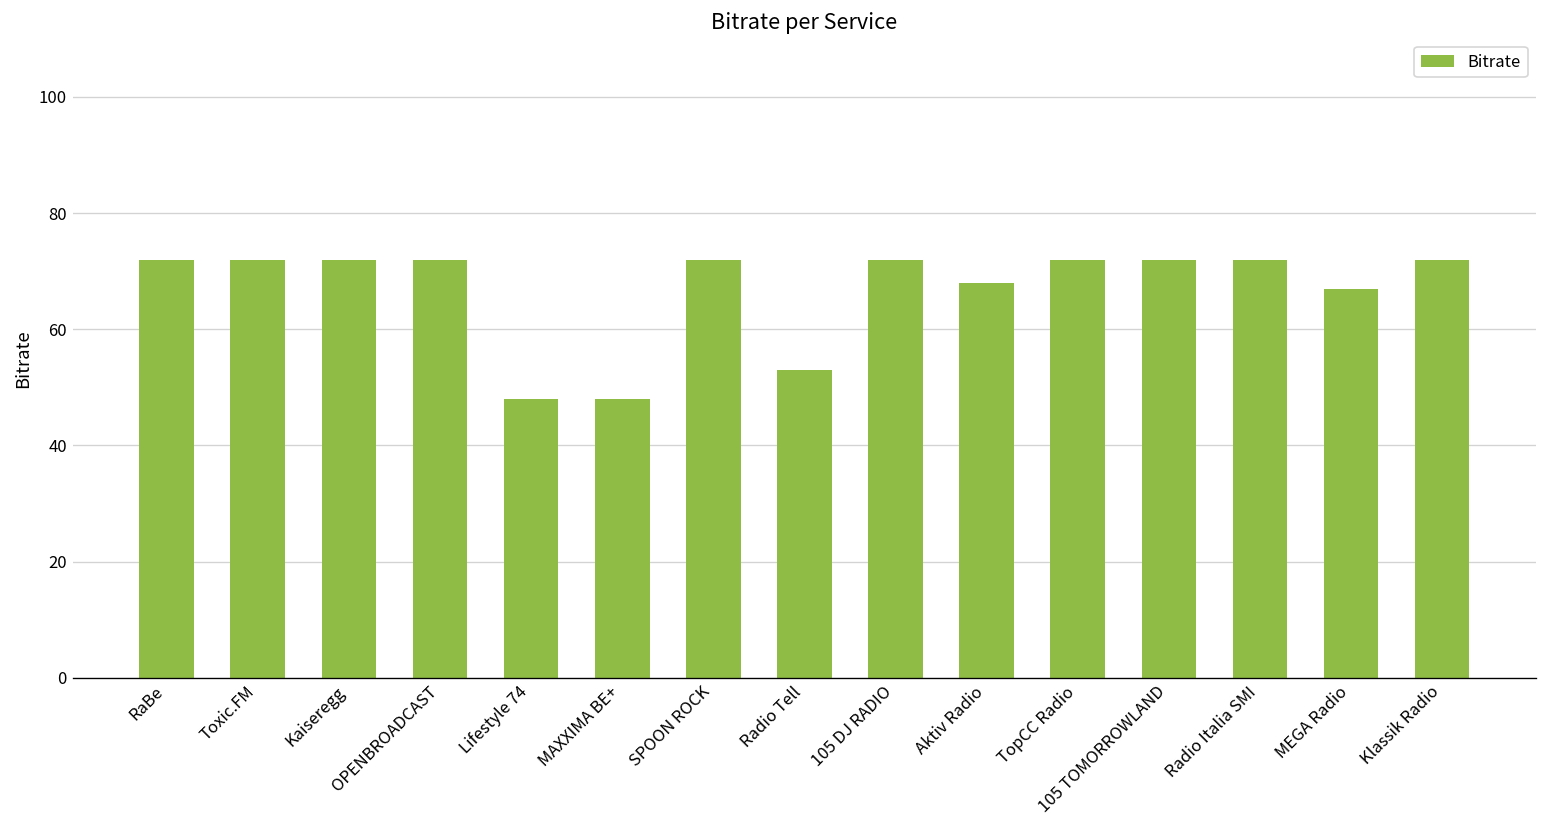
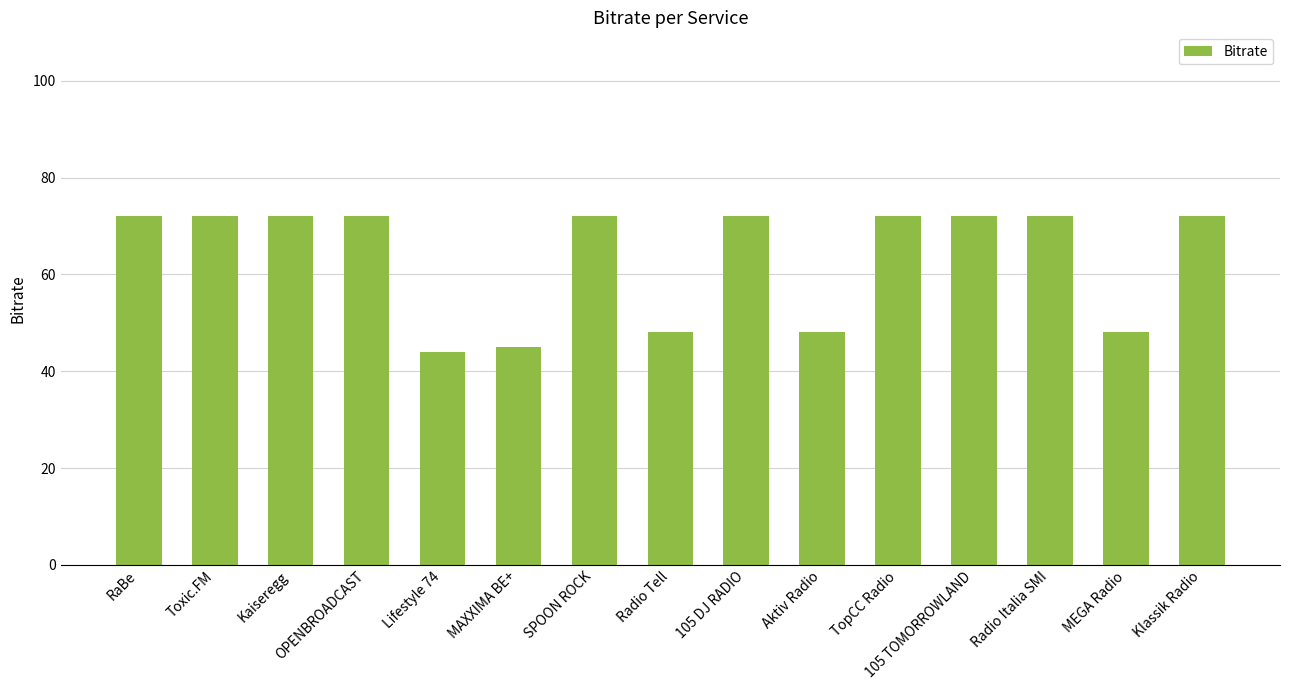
Lifestyle 74: 48 -> 44
MAXXIMA BE+: 48 -> 45
Radio Tell: 53 -> 48
Aktiv Radio: 68 -> 48
MEGA Radio: 67 -> 48
